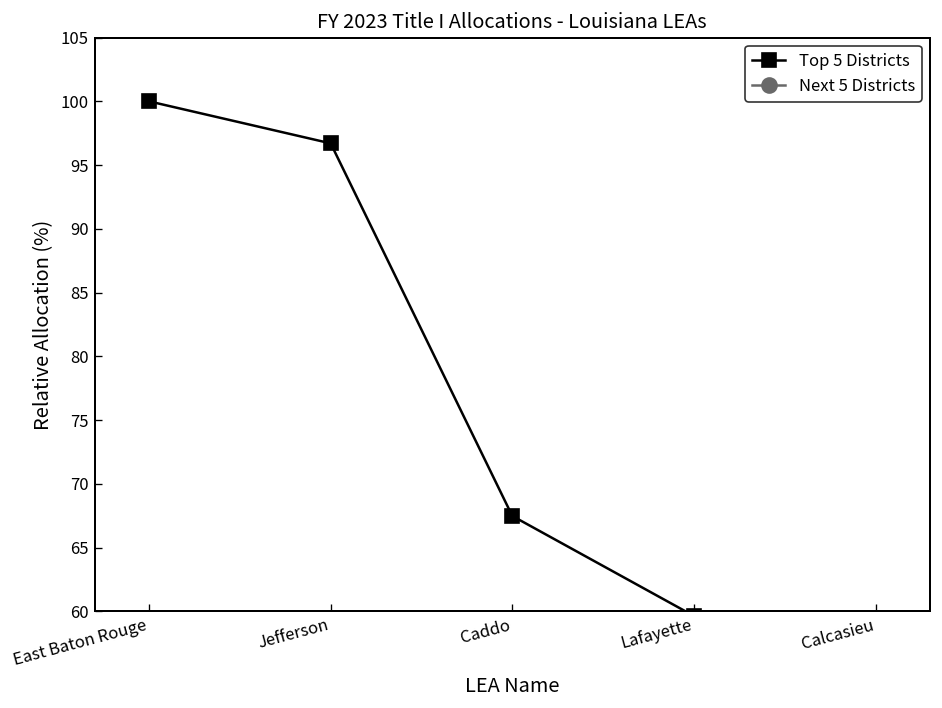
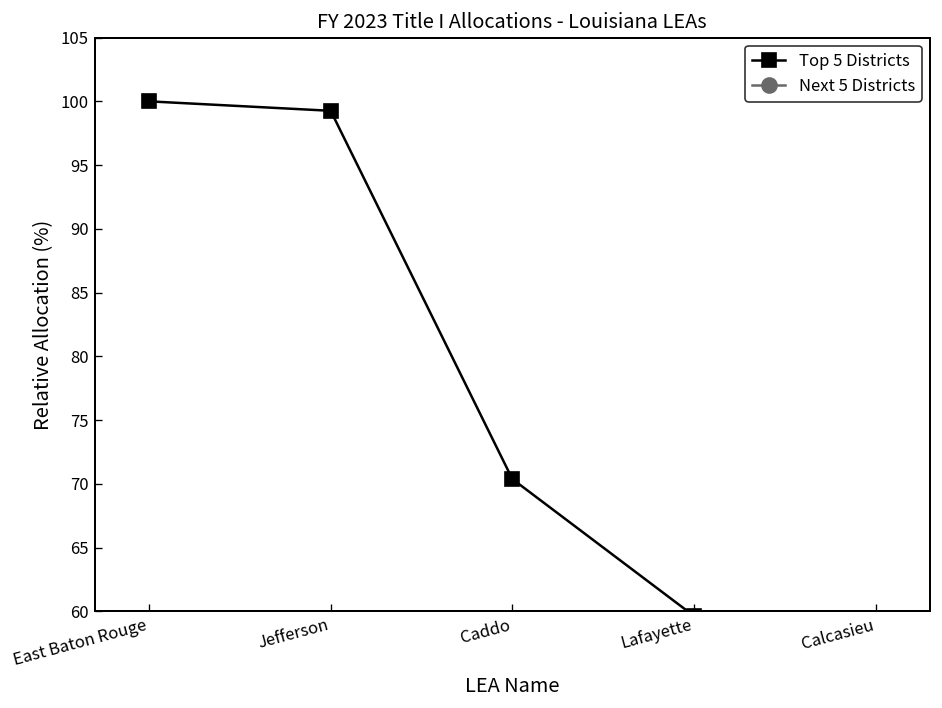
Top 5 Districts, Jefferson: 96.7 -> 99.3
Top 5 Districts, Caddo: 67.5 -> 70.4
